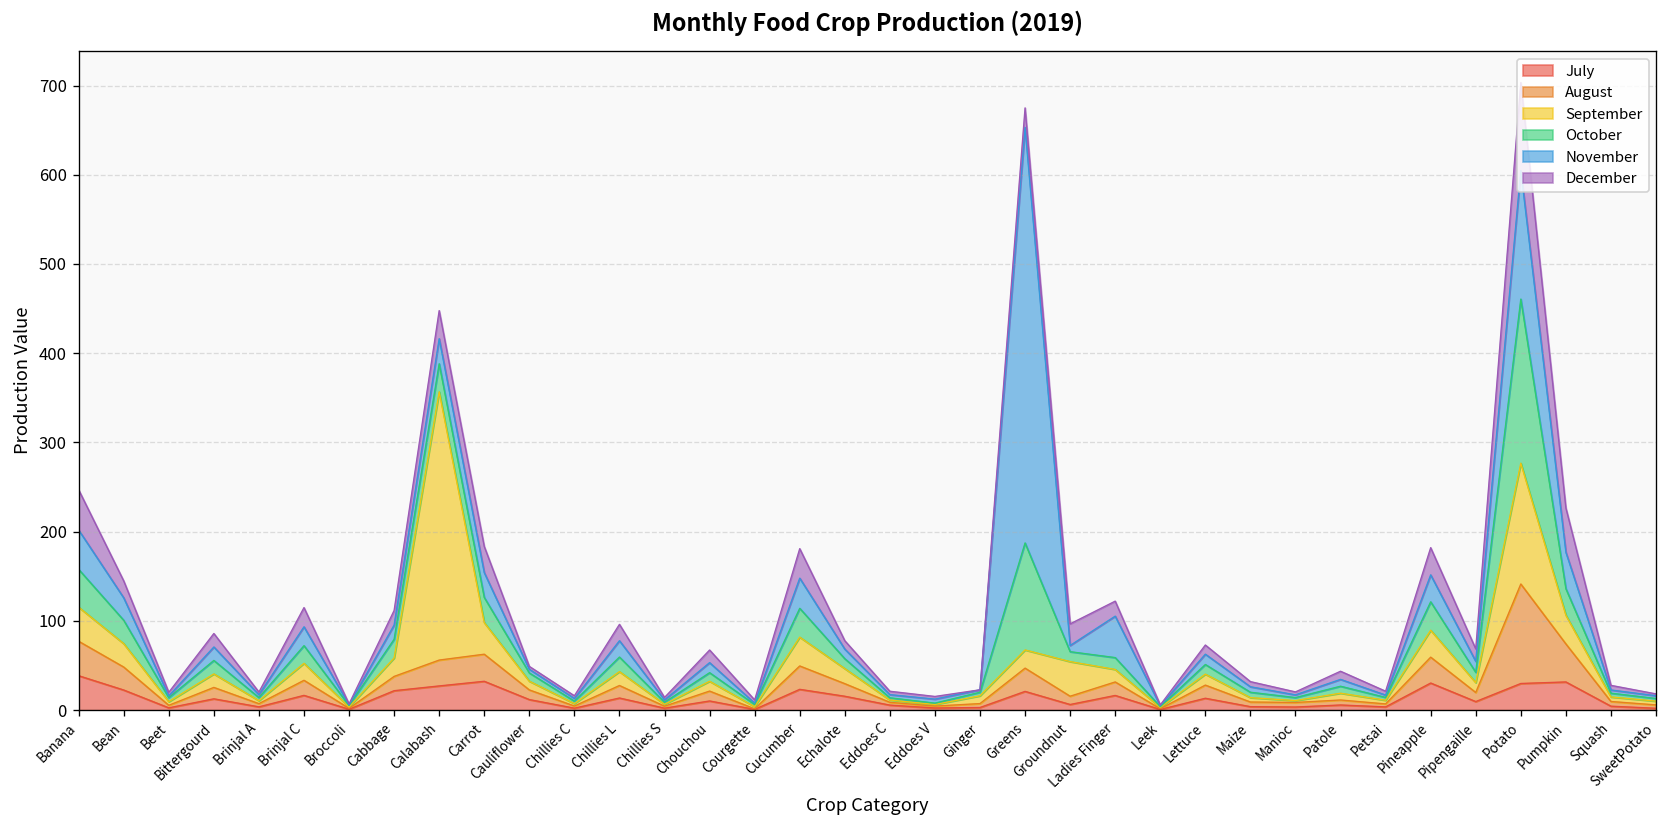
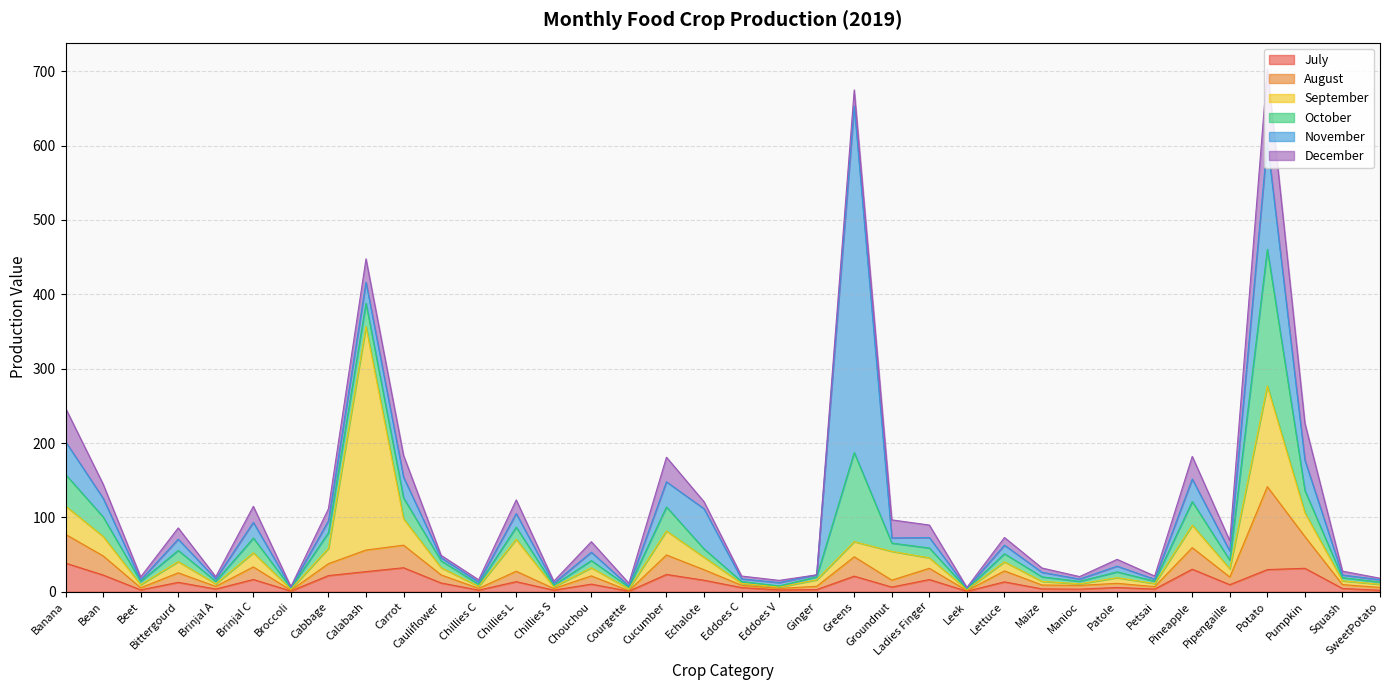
September, Chillies L: 20 -> 40
November, Echalote: 10 -> 50
November, Ladies Finger: 50 -> 10
